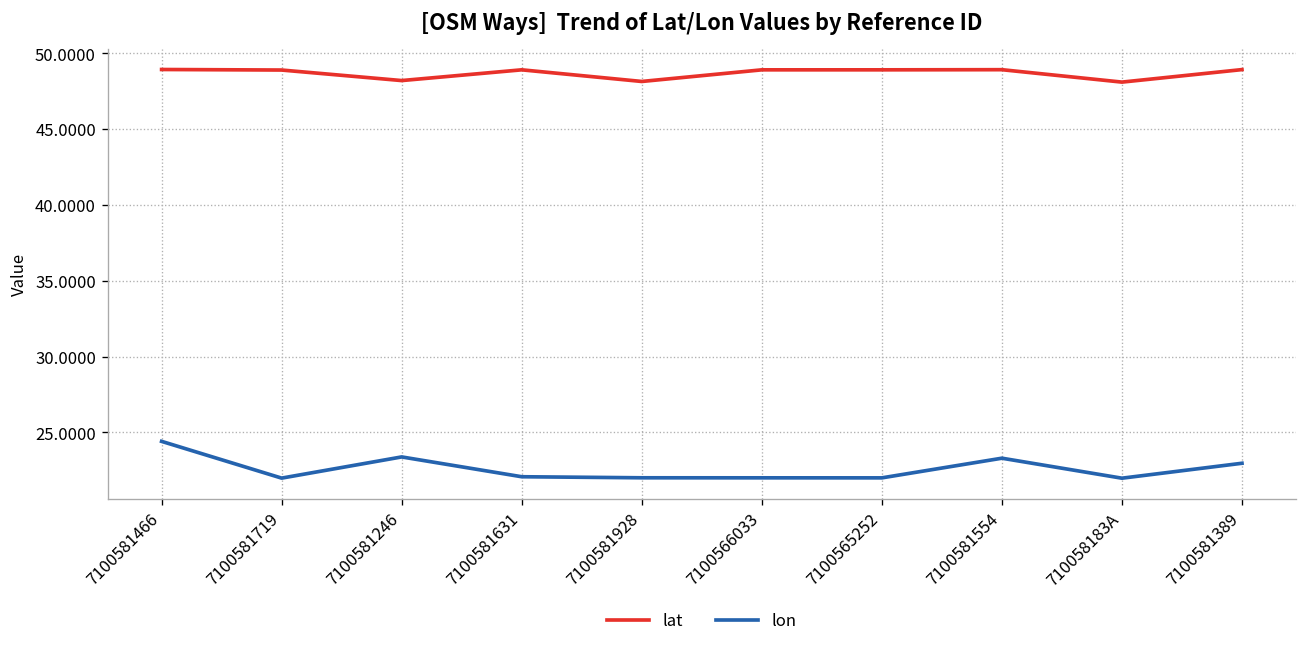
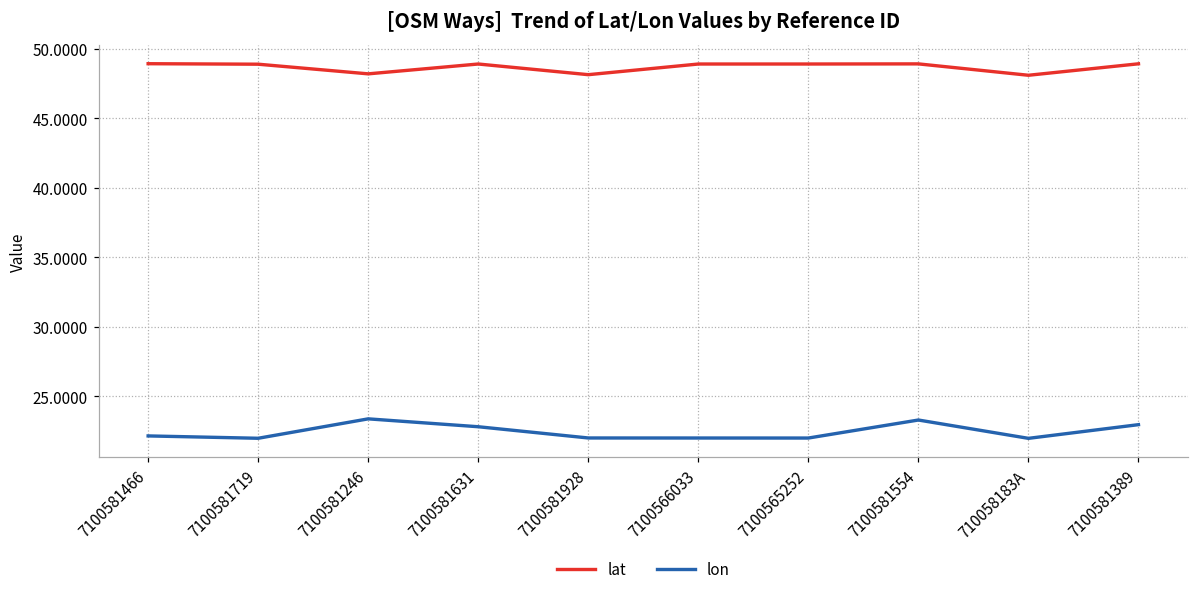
lon, 7100581466: 24.4 -> 22.2
lon, 7100581631: 22.1 -> 22.8
